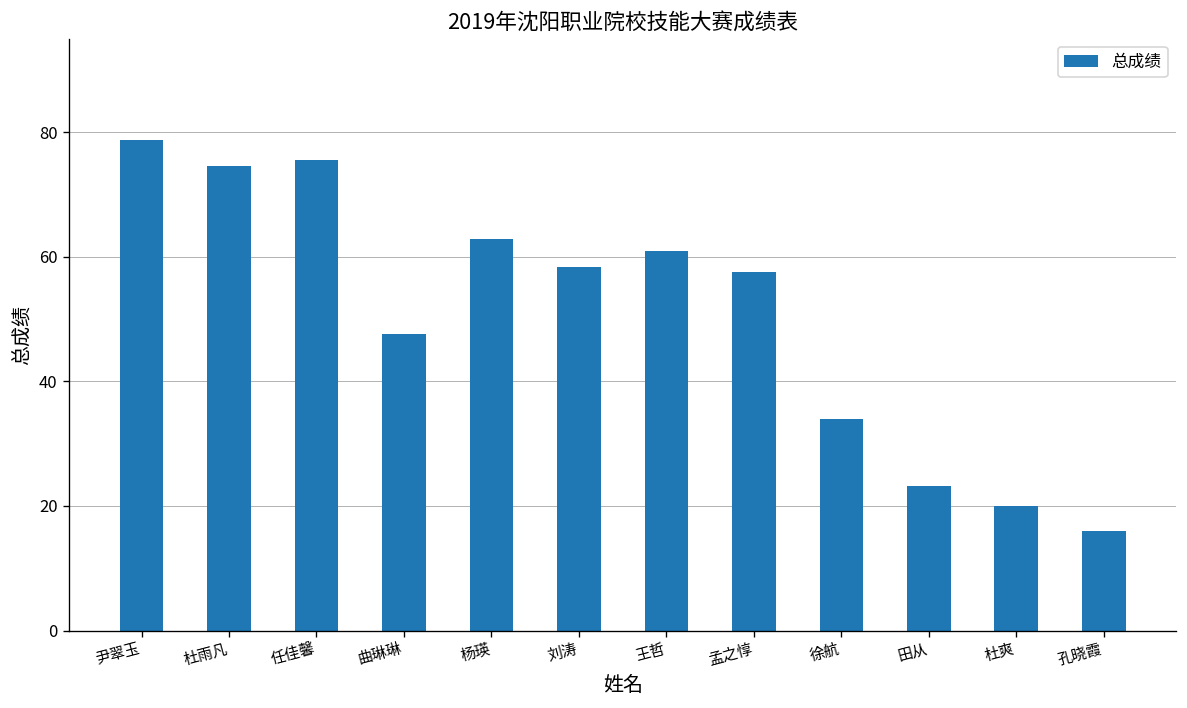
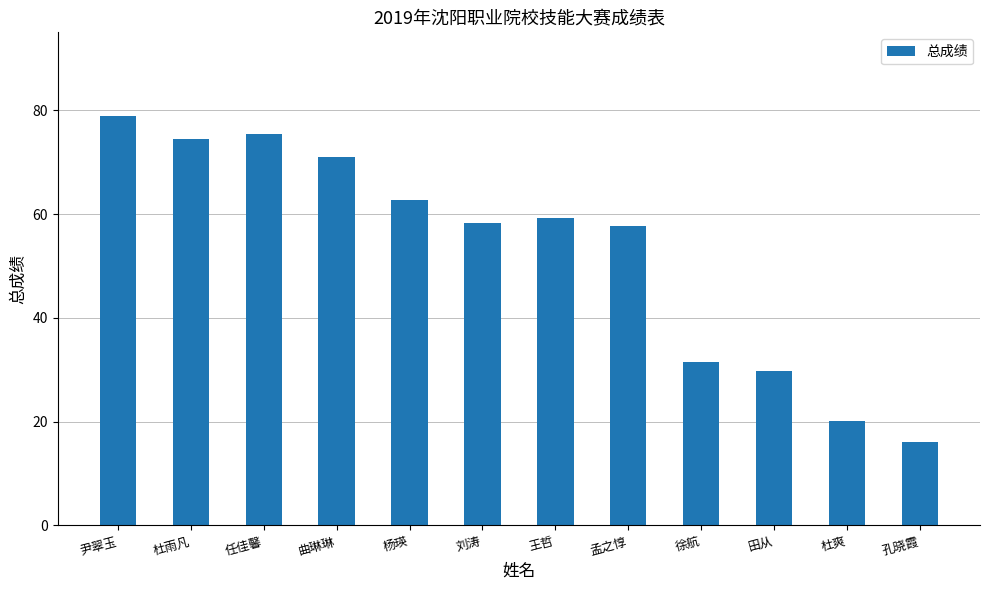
曲琳琳: 48 -> 71
王哲: 61 -> 59
徐航: 34 -> 31
田从: 23 -> 30
